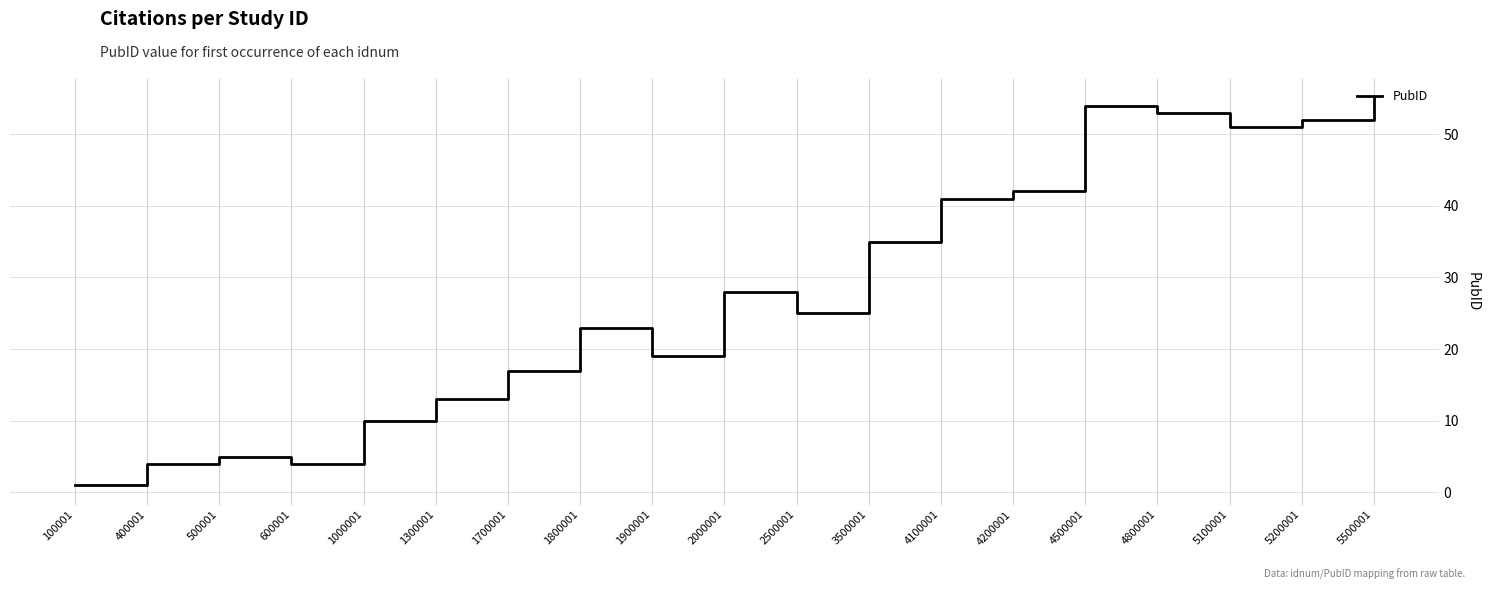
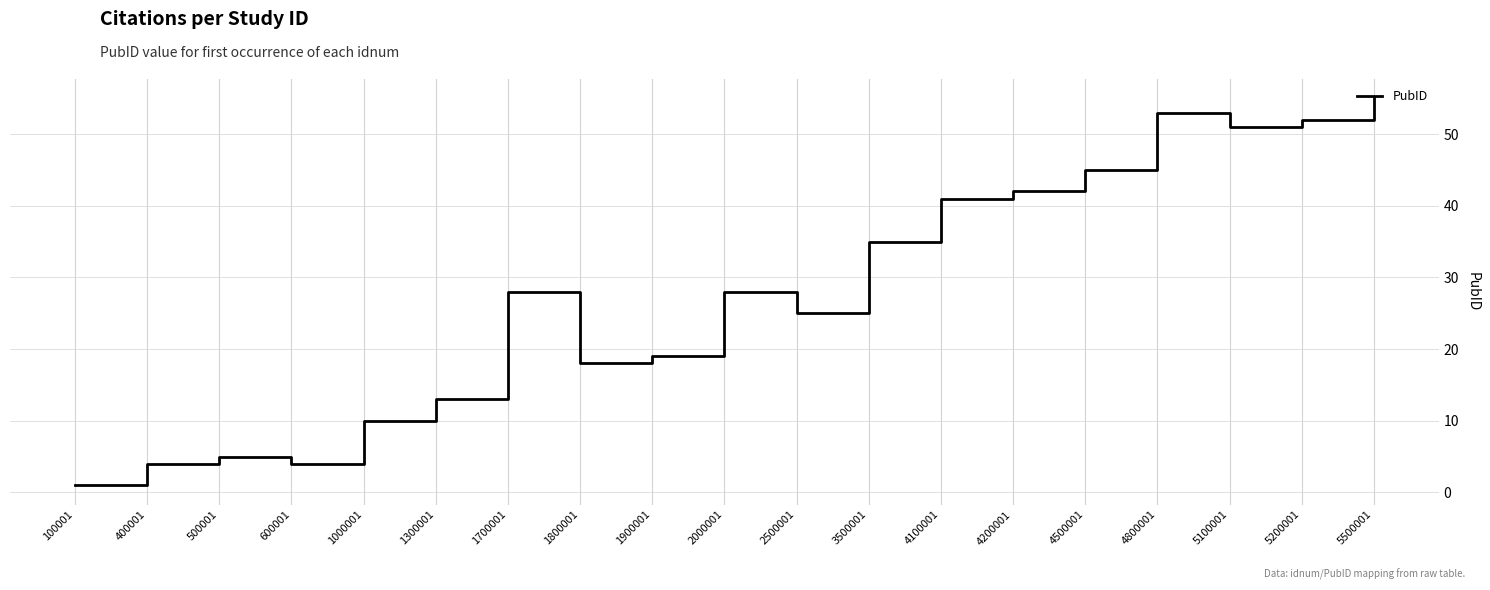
1700001: 17 -> 28
1800001: 23 -> 18
4500001: 54 -> 45
